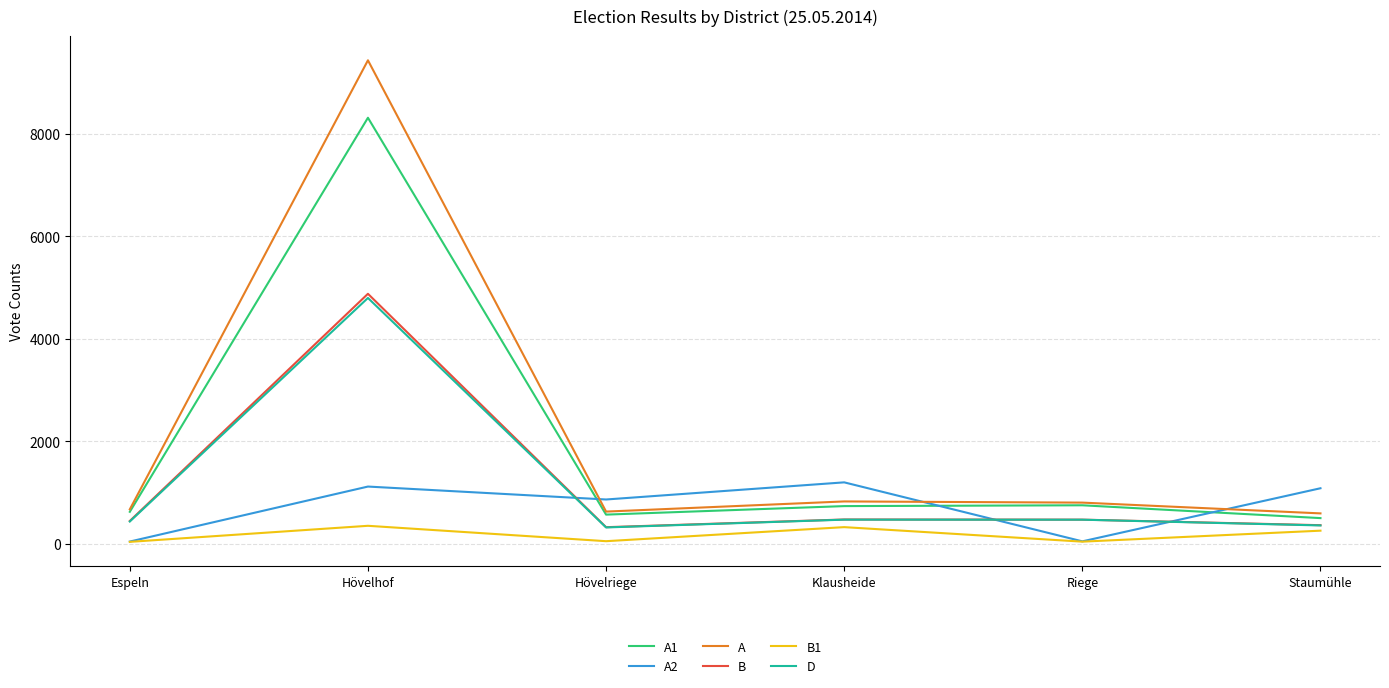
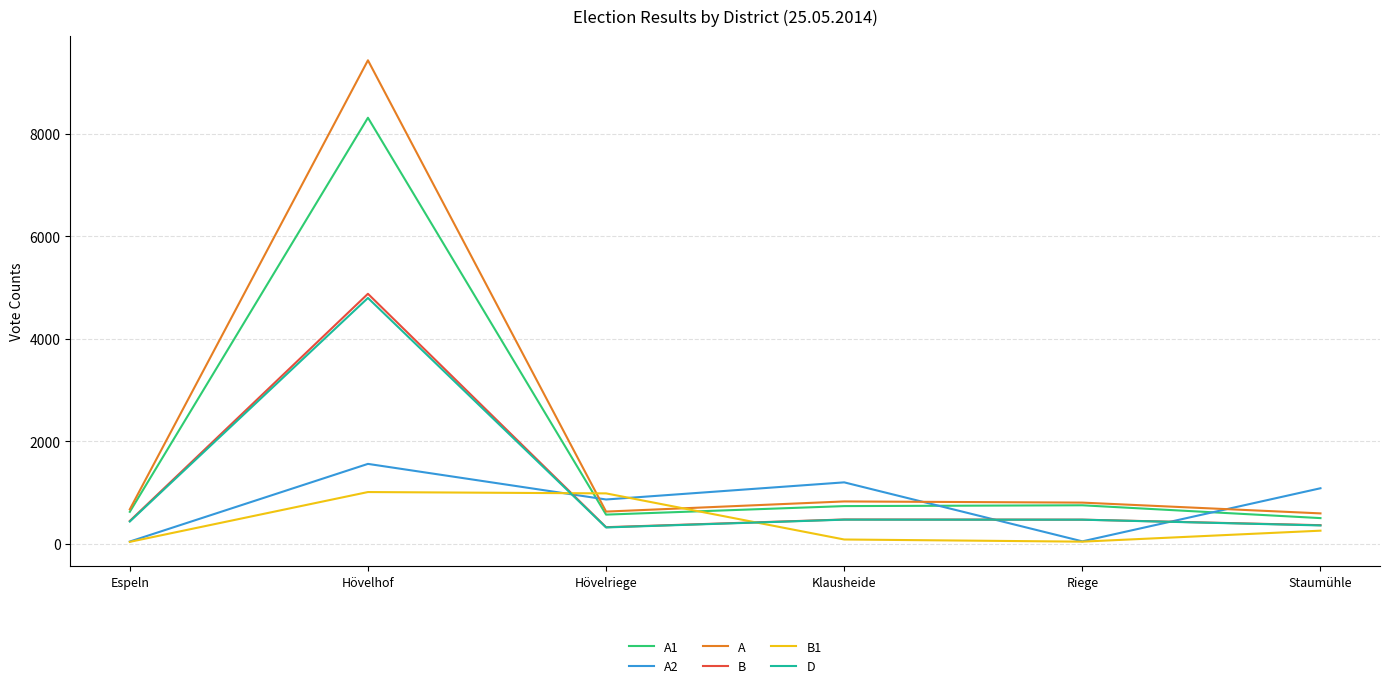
A2, Hövelhof: 1100 -> 1600
B1, Hövelhof: 400 -> 1000
B1, Hövelriege: 100 -> 1000
B1, Klausheide: 300 -> 100
